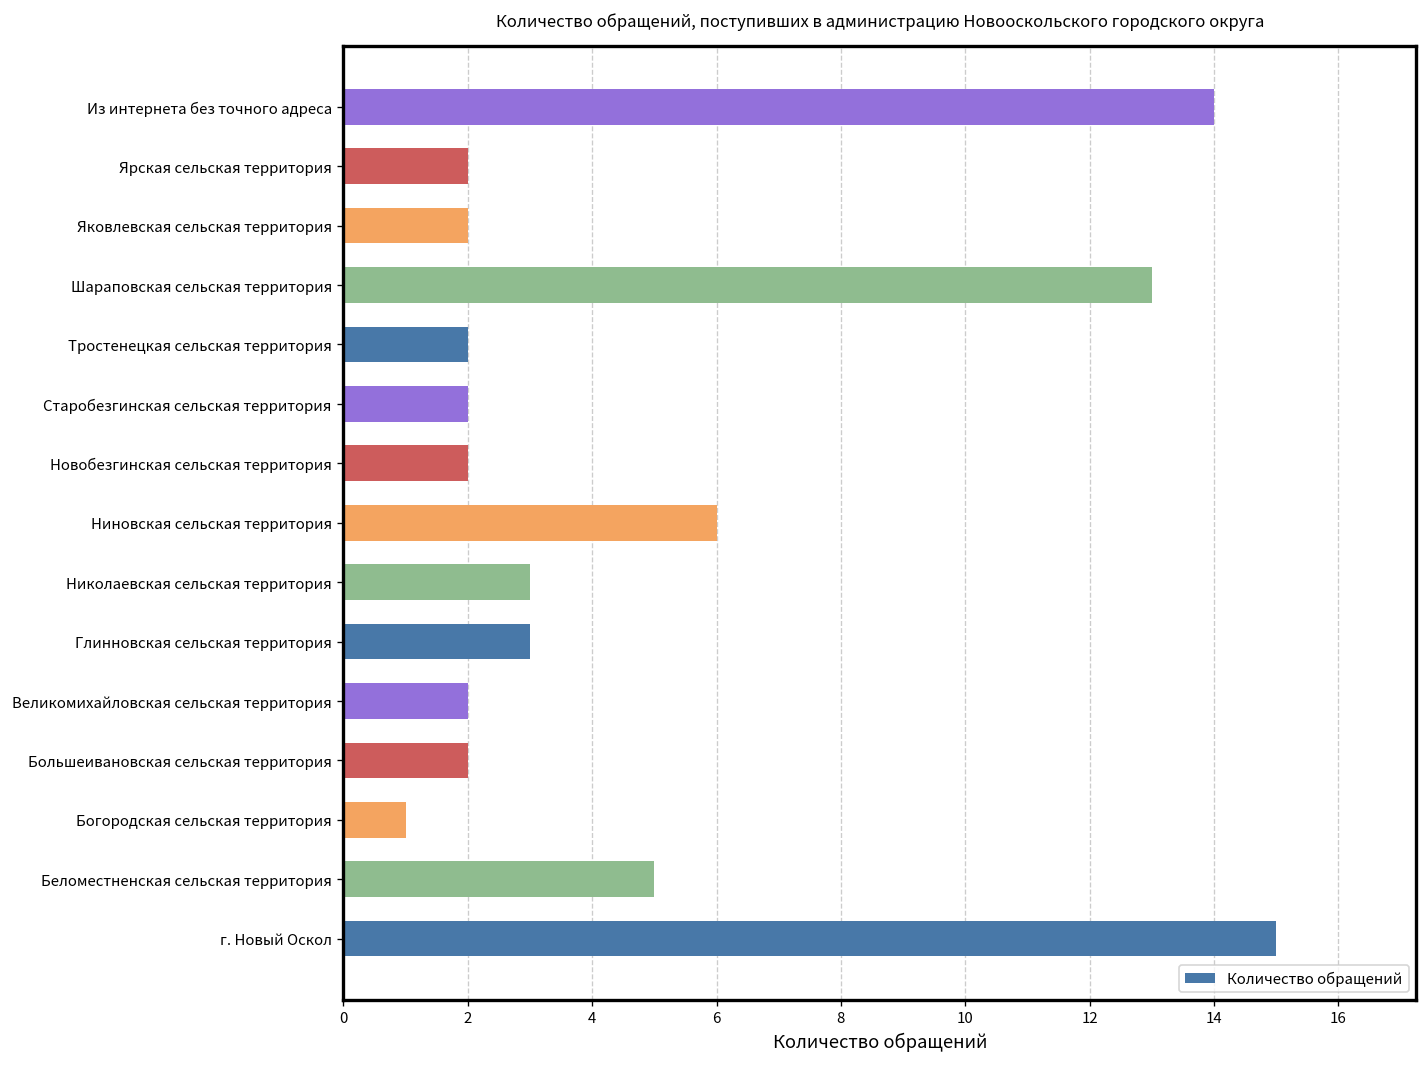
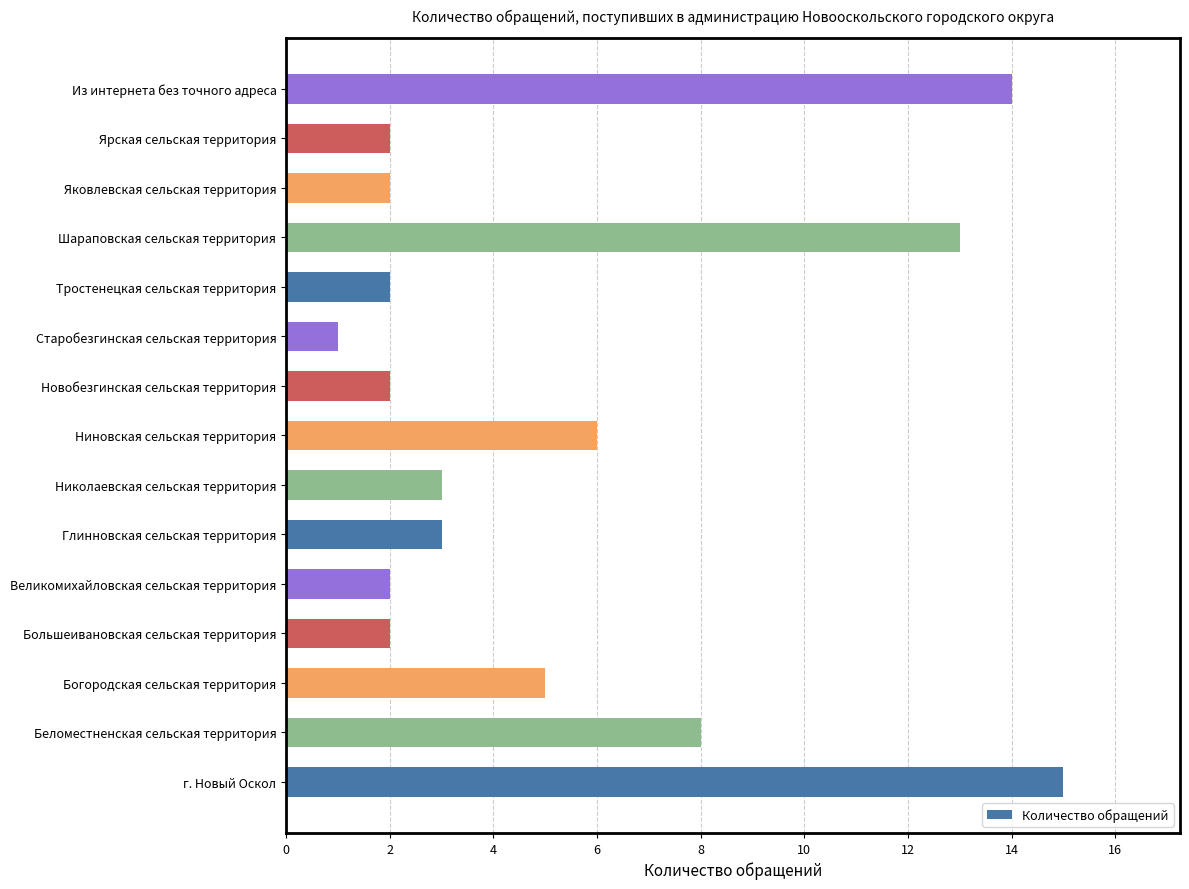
Старобезгинская сельская территория: 2 -> 1
Богородская сельская территория: 1 -> 5
Беломестненская сельская территория: 5 -> 8
